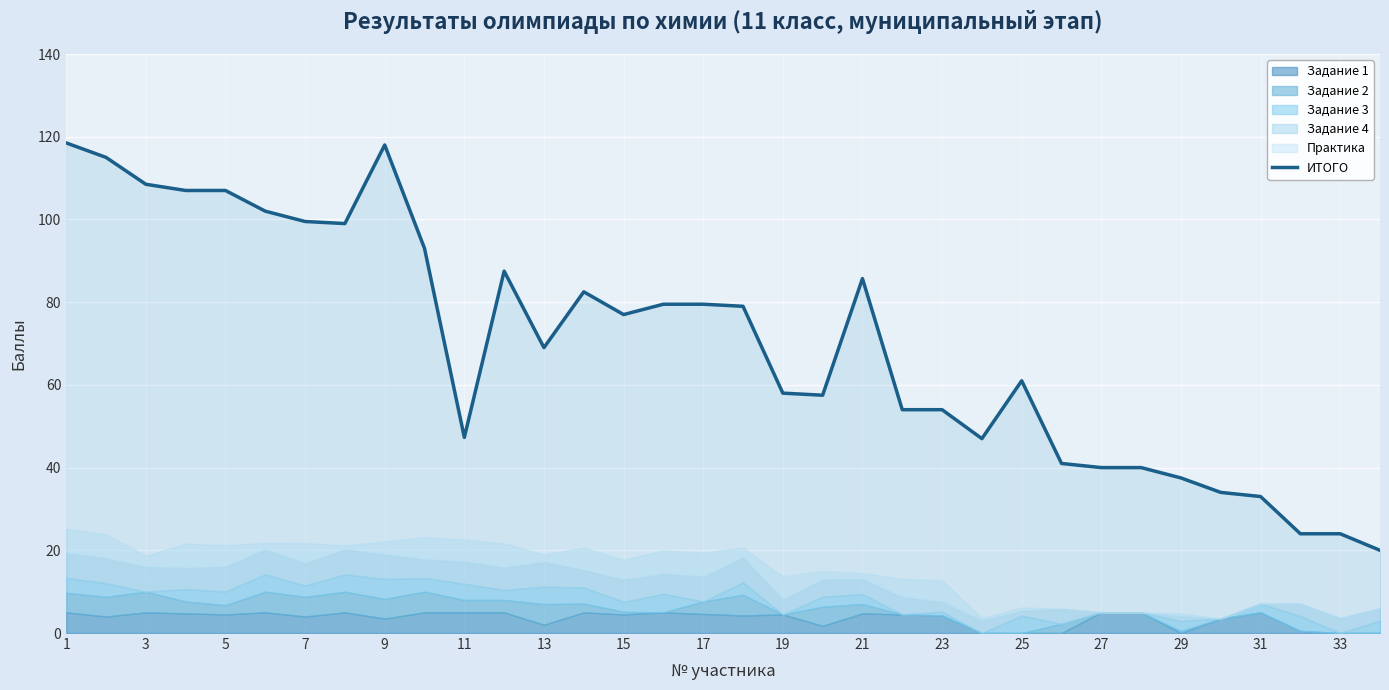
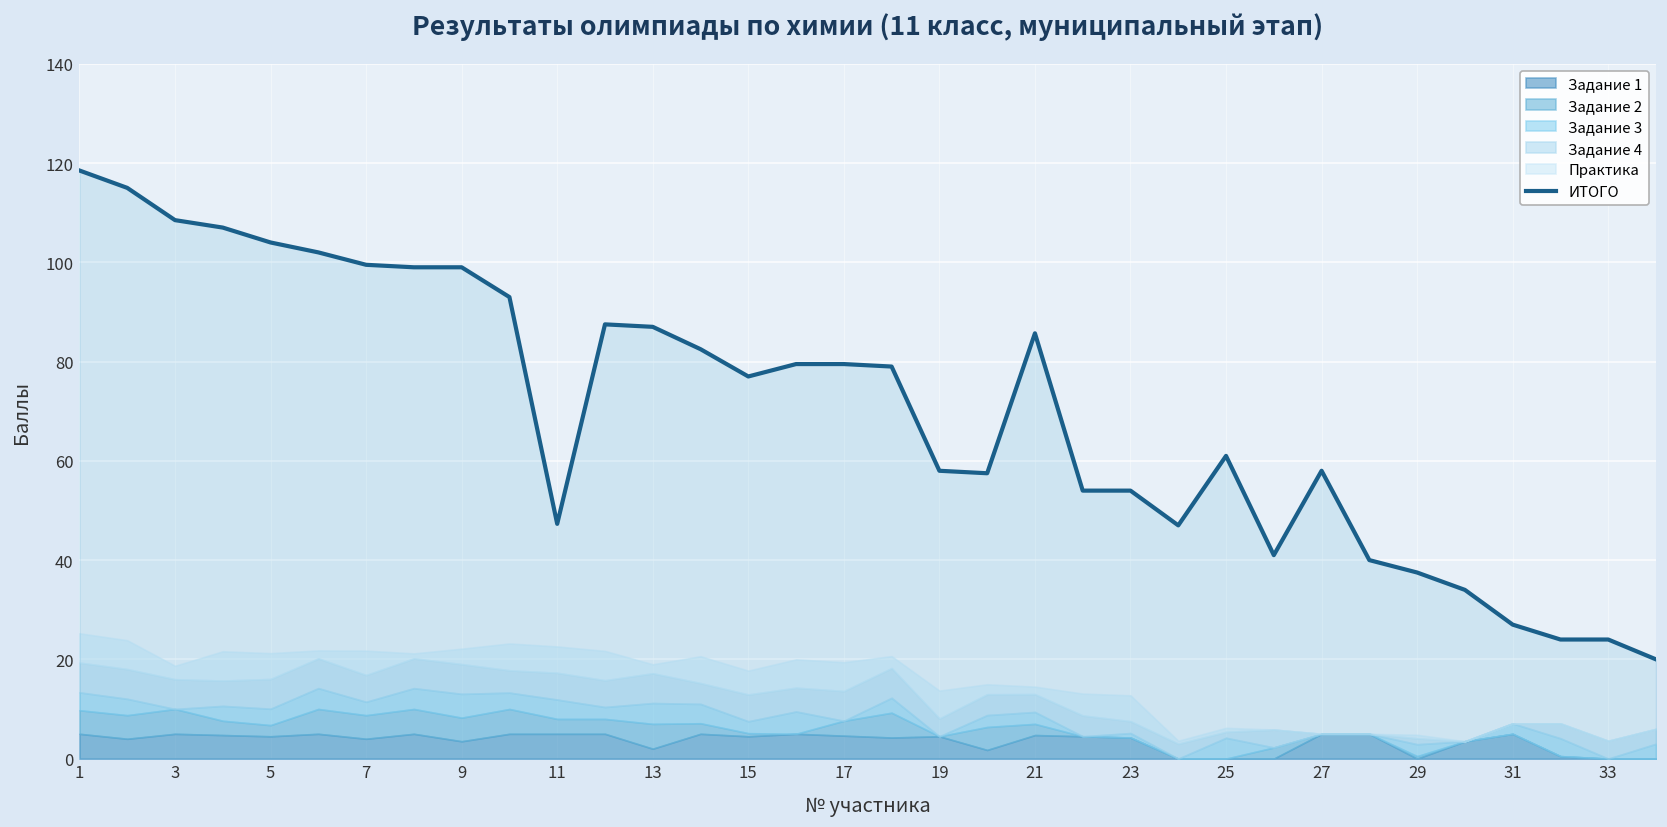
ИТОГО, 5: 107 -> 104
ИТОГО, 9: 118 -> 99
ИТОГО, 13: 69 -> 87
ИТОГО, 27: 40 -> 58
ИТОГО, 31: 33 -> 27
